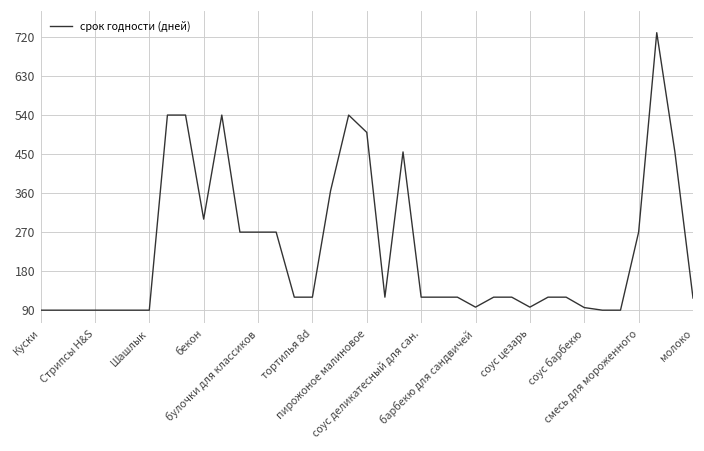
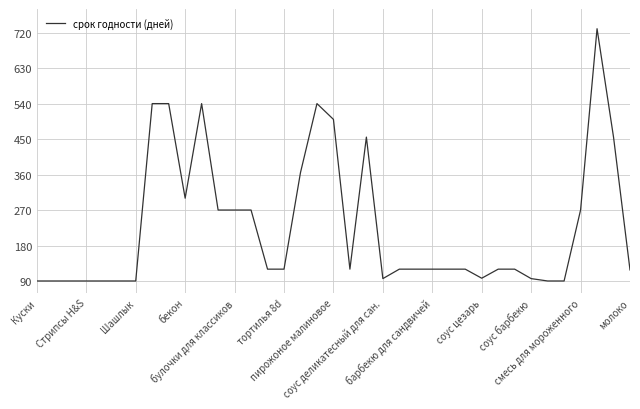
соус деликатесный для сан.: 120 -> 100
барбекю для сандвичей: 100 -> 120
